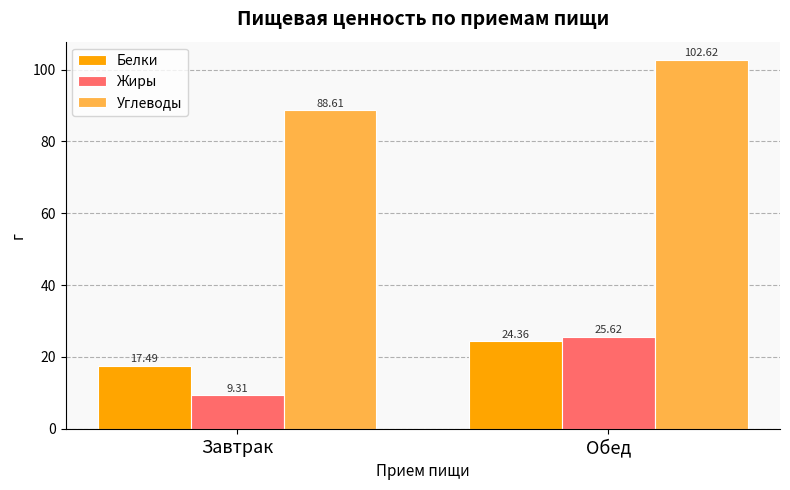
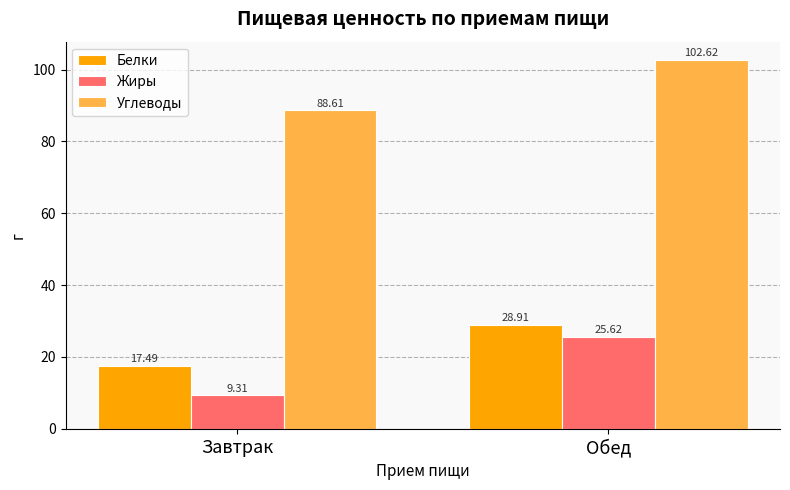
Белки, Обед: 24.36 -> 28.91
